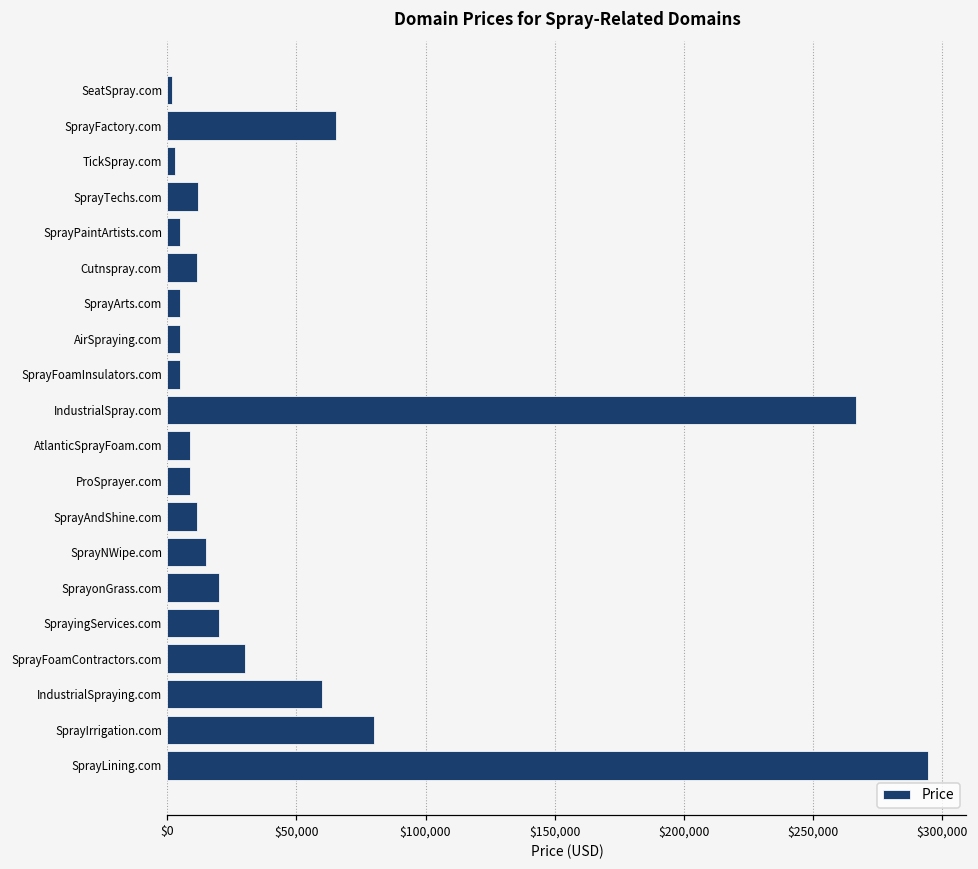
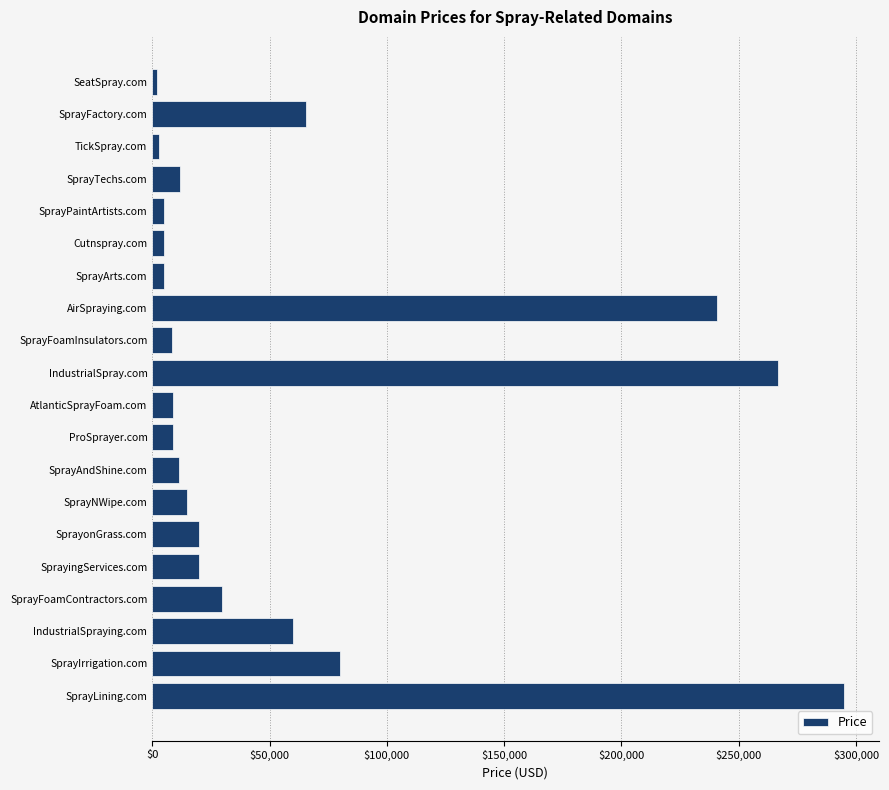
Cutnspray.com: $11,000 -> $5,000
AirSpraying.com: $5,000 -> $241,000
SprayFoamInsulators.com: $5,000 -> $8,000
